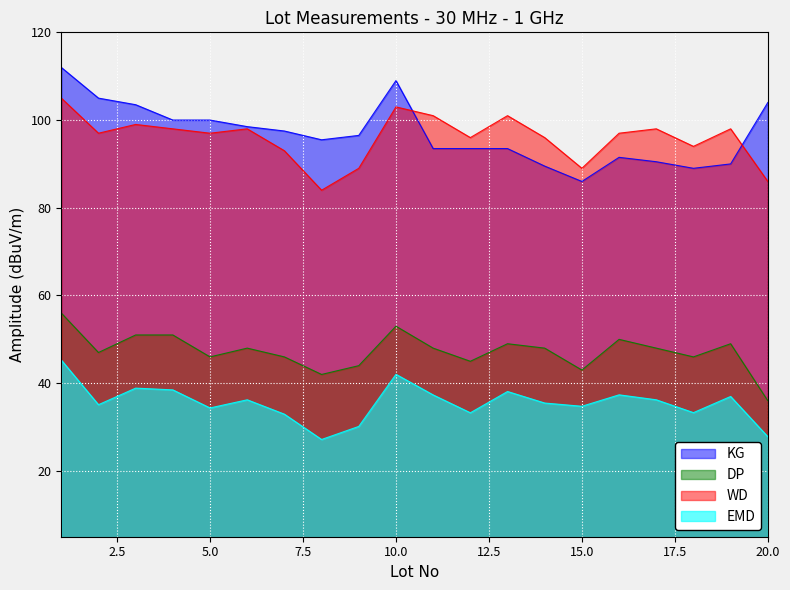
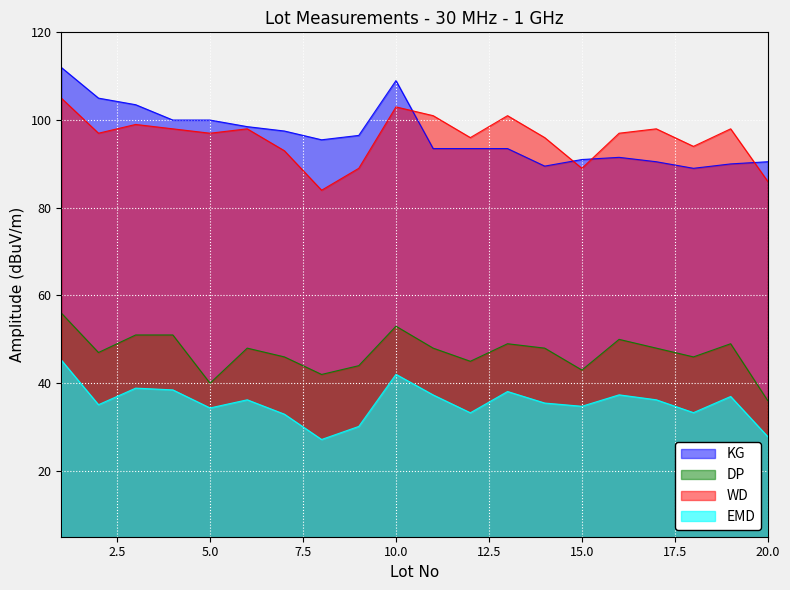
DP, 5.0: 46 -> 40
KG, 15.0: 86 -> 91
KG, 20.0: 104 -> 91
